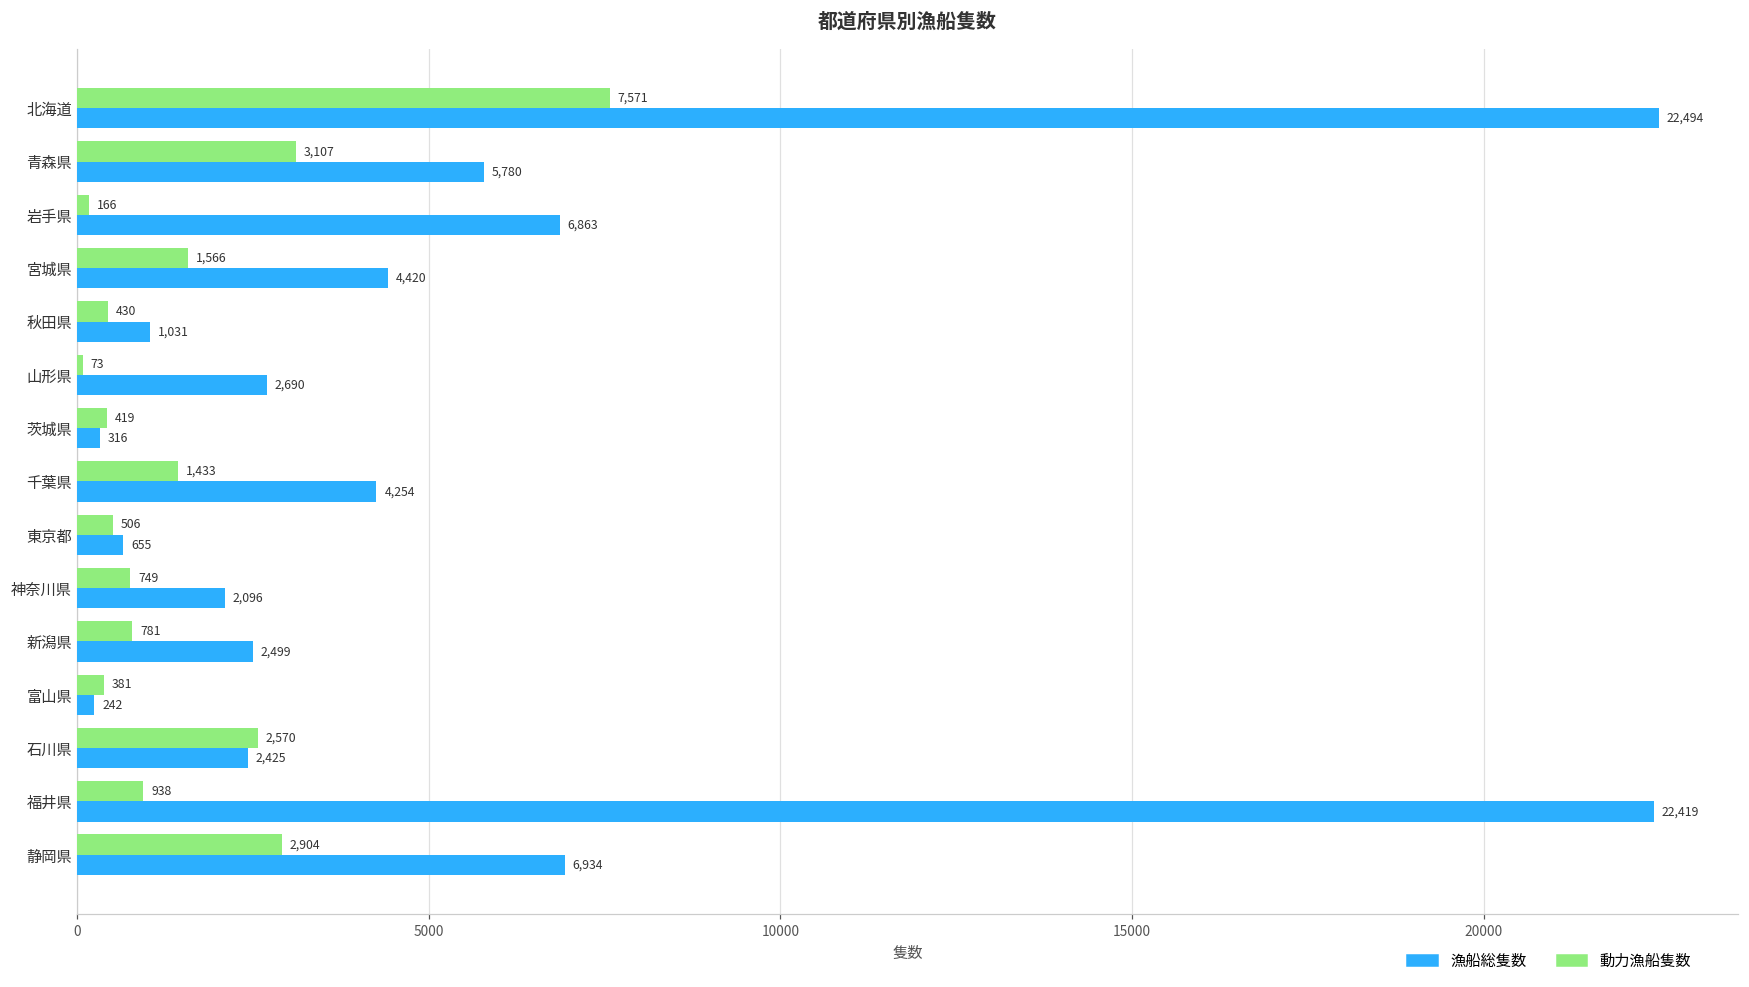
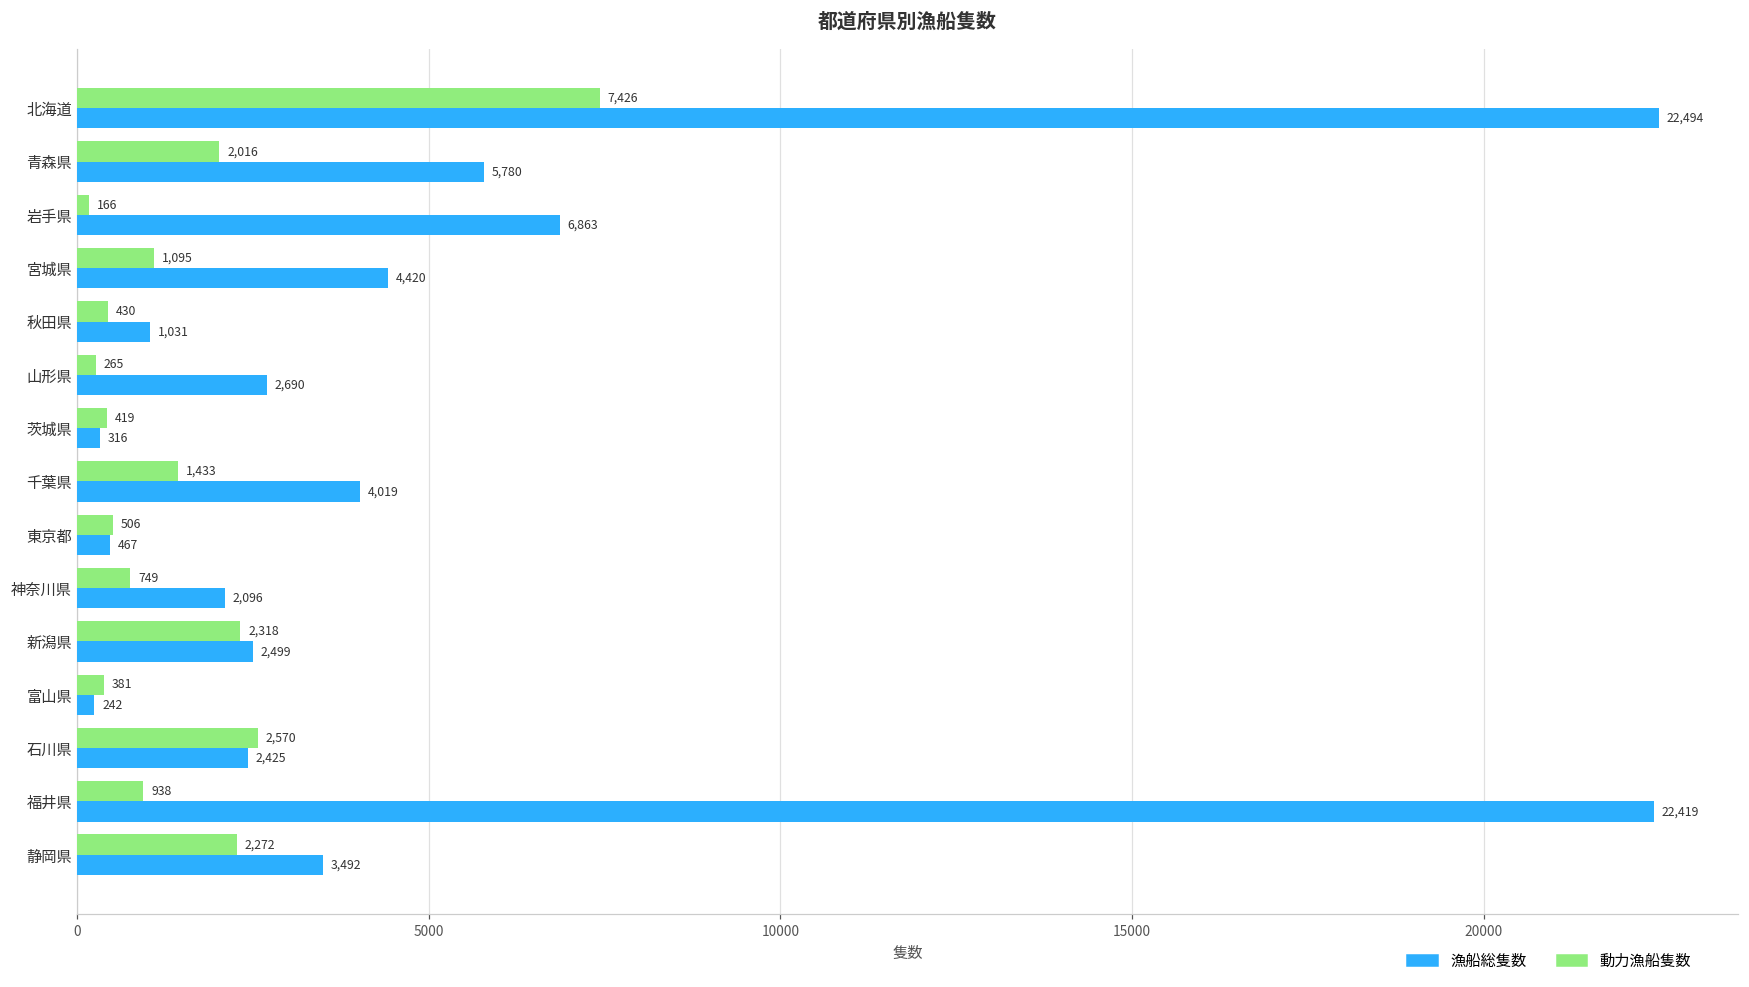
動力漁船隻数, 北海道: 7,571 -> 7,426
動力漁船隻数, 青森県: 3,107 -> 2,016
動力漁船隻数, 宮城県: 1,566 -> 1,095
動力漁船隻数, 山形県: 73 -> 265
漁船総隻数, 千葉県: 4,254 -> 4,019
漁船総隻数, 東京都: 655 -> 467
動力漁船隻数, 新潟県: 781 -> 2,318
動力漁船隻数, 静岡県: 2,904 -> 2,272
漁船総隻数, 静岡県: 6,934 -> 3,492
